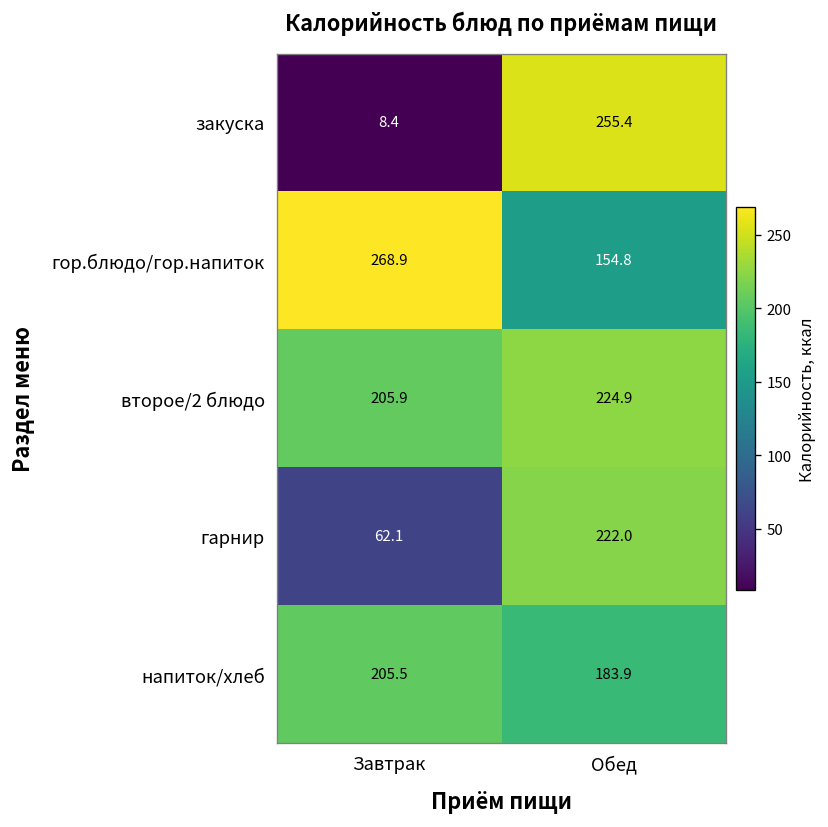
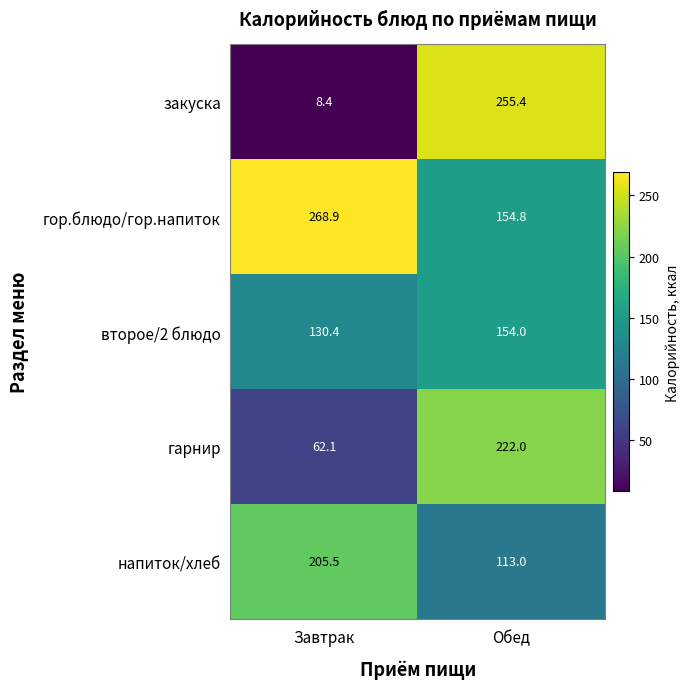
второе/2 блюдо, Завтрак: 205.9 -> 130.4
второе/2 блюдо, Обед: 224.9 -> 154.0
напиток/хлеб, Обед: 183.9 -> 113.0
